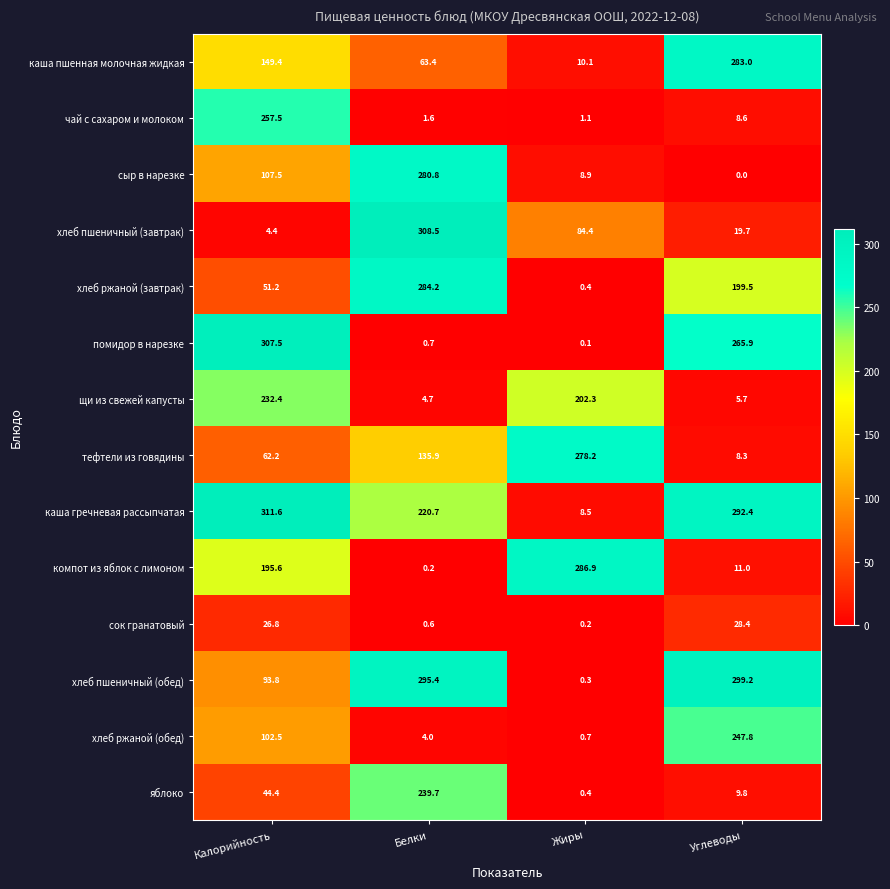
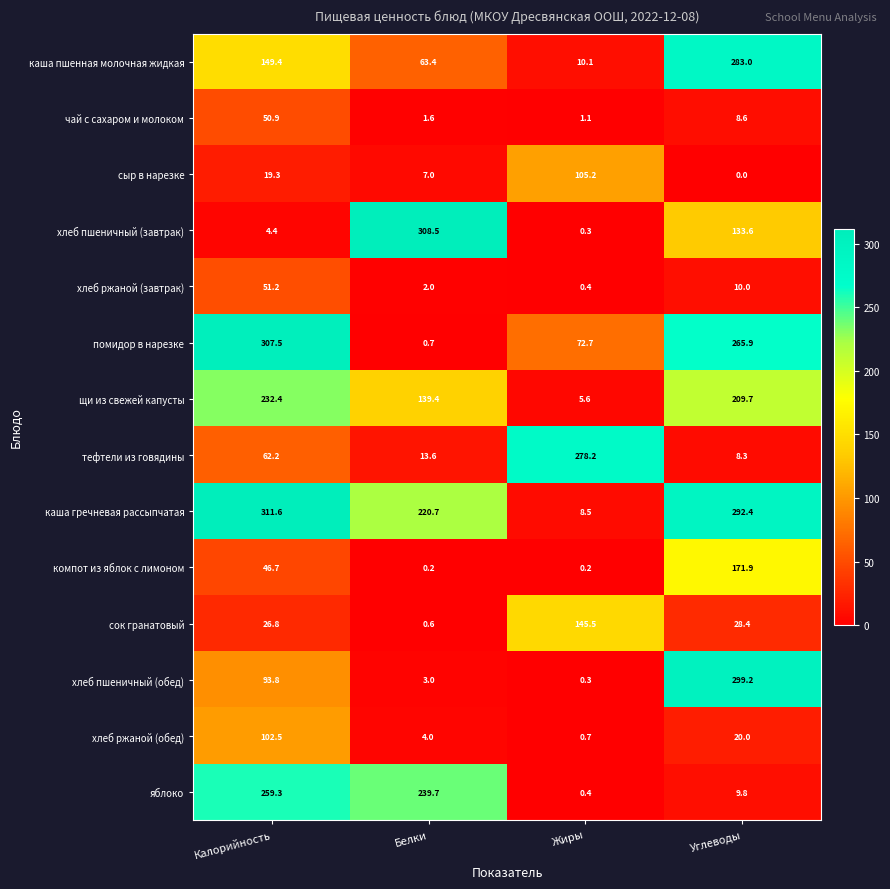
чай с сахаром и молоком, Калорийность: 257.5 -> 50.9
сыр в нарезке, Калорийность: 107.5 -> 19.3
сыр в нарезке, Белки: 280.8 -> 7.0
сыр в нарезке, Жиры: 8.9 -> 105.2
хлеб пшеничный (завтрак), Жиры: 84.4 -> 0.3
хлеб пшеничный (завтрак), Углеводы: 19.7 -> 133.6
хлеб ржаной (завтрак), Белки: 284.2 -> 2.0
хлеб ржаной (завтрак), Углеводы: 199.5 -> 10.0
помидор в нарезке, Жиры: 0.1 -> 72.7
щи из свежей капусты, Белки: 4.7 -> 139.4
щи из свежей капусты, Жиры: 202.3 -> 5.6
щи из свежей капусты, Углеводы: 5.7 -> 209.7
тефтели из говядины, Белки: 135.9 -> 13.6
компот из яблок с лимоном, Калорийность: 195.6 -> 46.7
компот из яблок с лимоном, Жиры: 286.9 -> 0.2
компот из яблок с лимоном, Углеводы: 11.0 -> 171.9
сок гранатовый, Жиры: 0.2 -> 145.5
хлеб пшеничный (обед), Белки: 295.4 -> 3.0
хлеб ржаной (обед), Углеводы: 247.8 -> 20.0
яблоко, Калорийность: 44.4 -> 259.3
